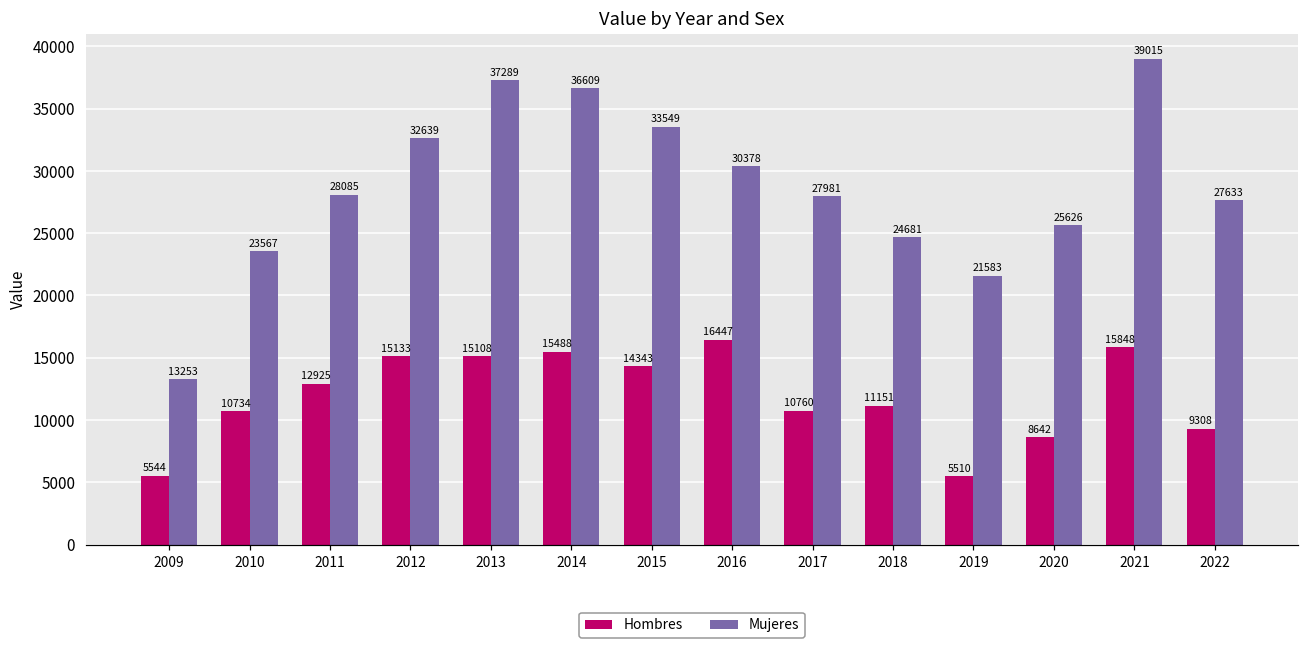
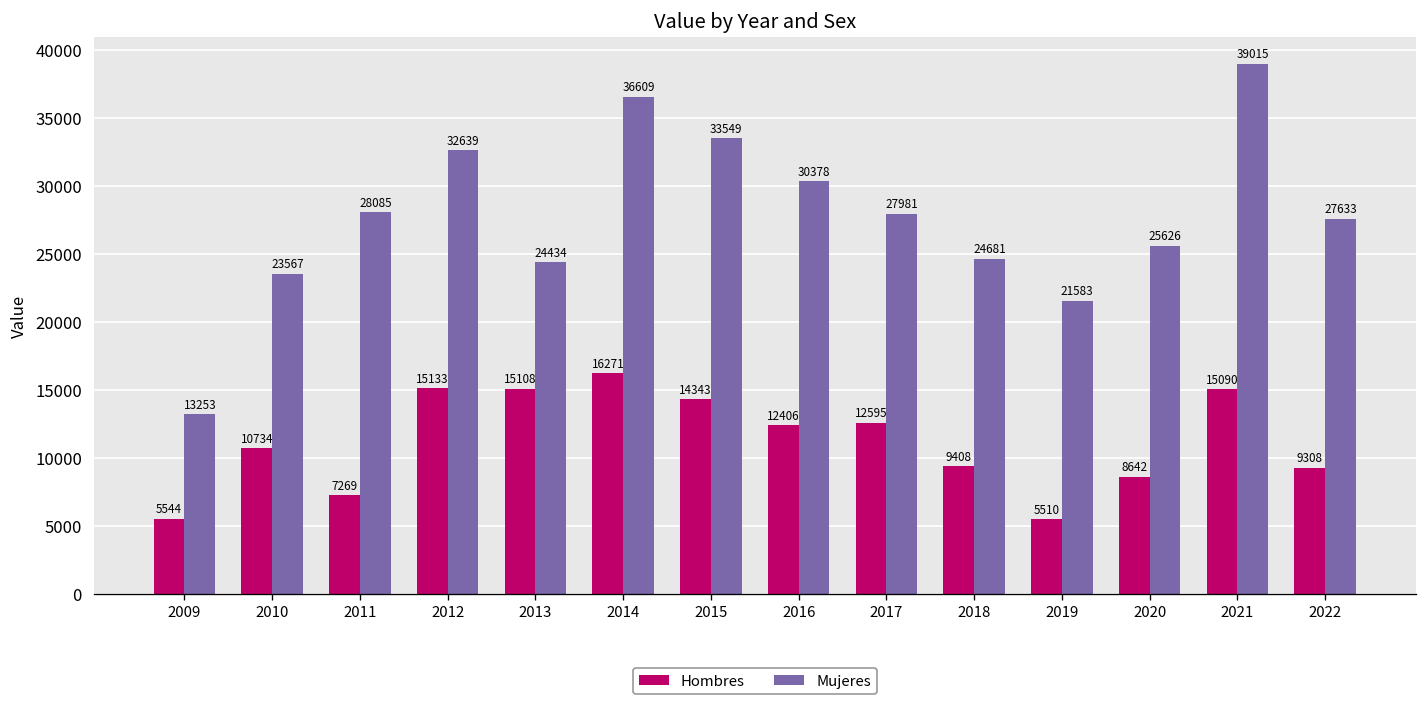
Hombres, 2011: 12925 -> 7269
Mujeres, 2013: 37289 -> 24434
Hombres, 2014: 15488 -> 16271
Hombres, 2016: 16447 -> 12406
Hombres, 2017: 10760 -> 12595
Hombres, 2018: 11151 -> 9408
Hombres, 2021: 15848 -> 15090
